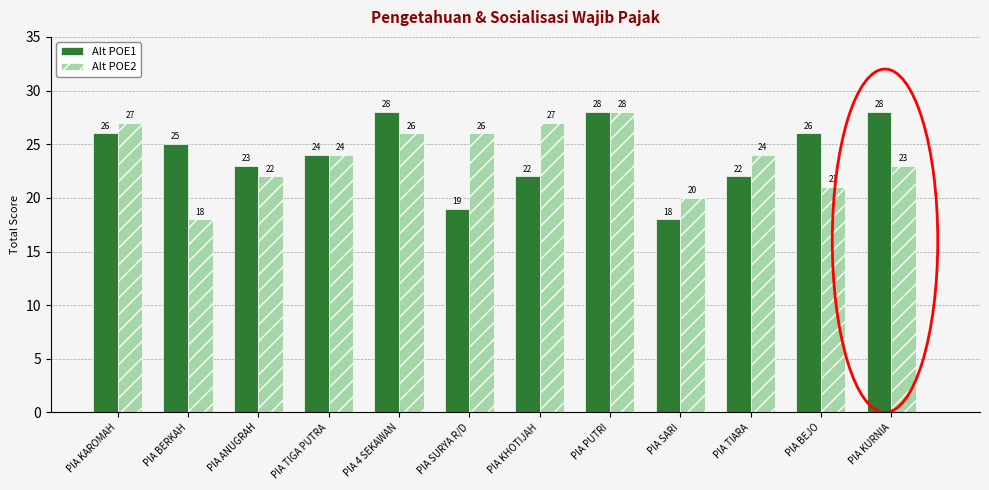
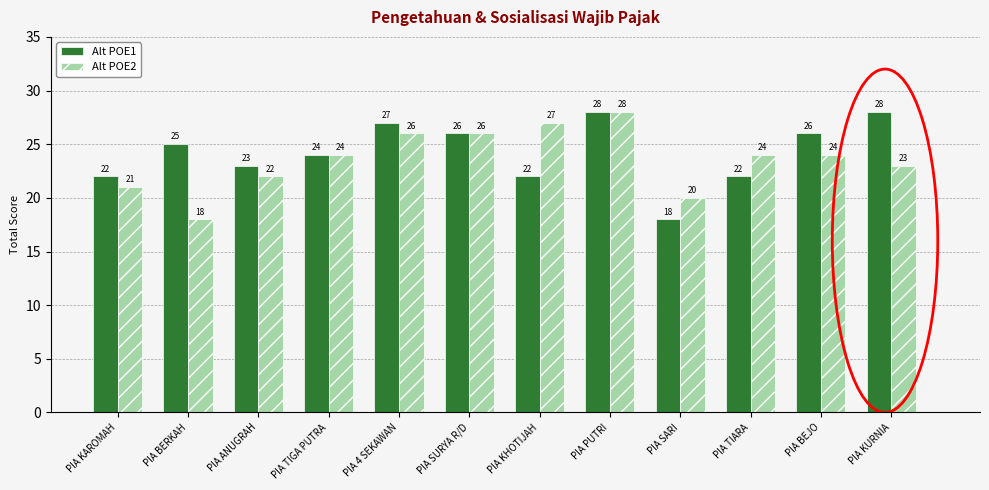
Alt POE1, PIA KAROMAH: 26 -> 22
Alt POE2, PIA KAROMAH: 27 -> 21
Alt POE1, PIA 4 SEKAWAN: 28 -> 27
Alt POE1, PIA SURYA R/D: 19 -> 26
Alt POE2, PIA BEJO: 21 -> 24
